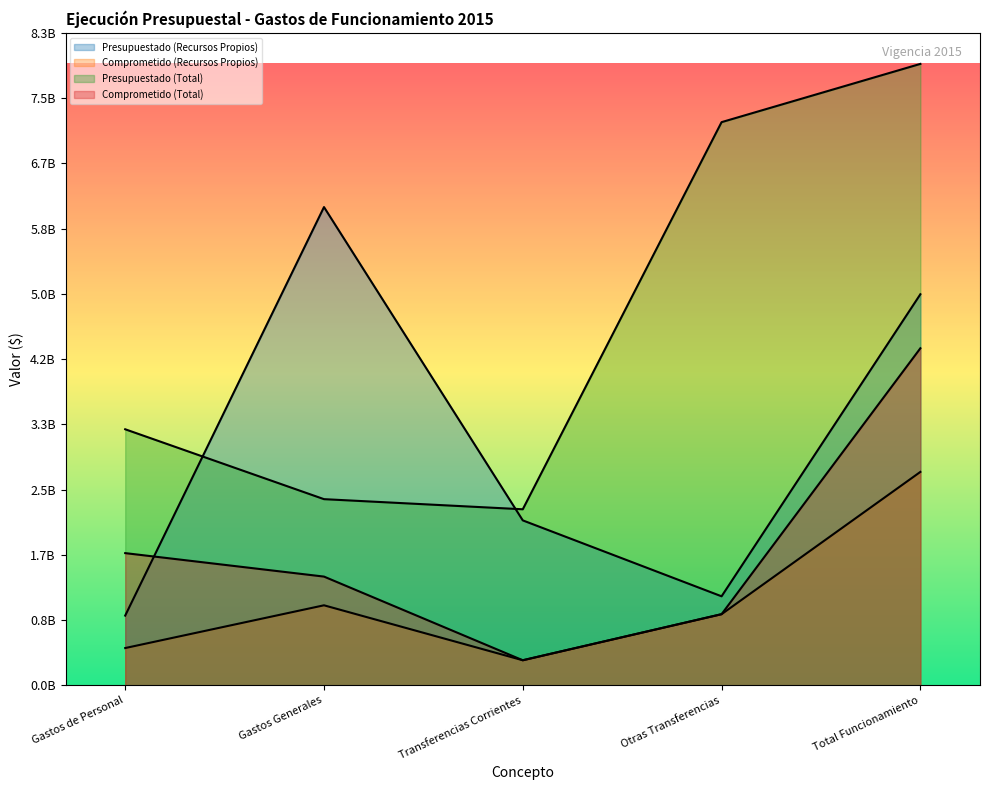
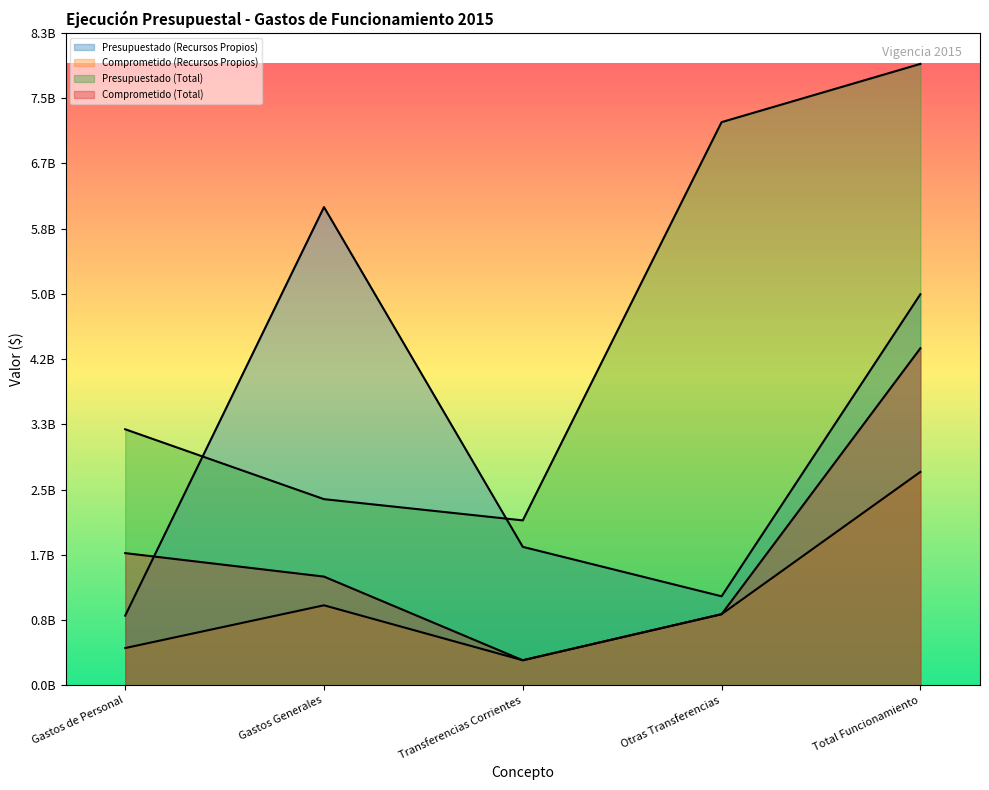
Presupuestado (Recursos Propios), Transferencias Corrientes: 2100000000 -> 1800000000
Presupuestado (Total), Transferencias Corrientes: 2200000000 -> 2100000000
